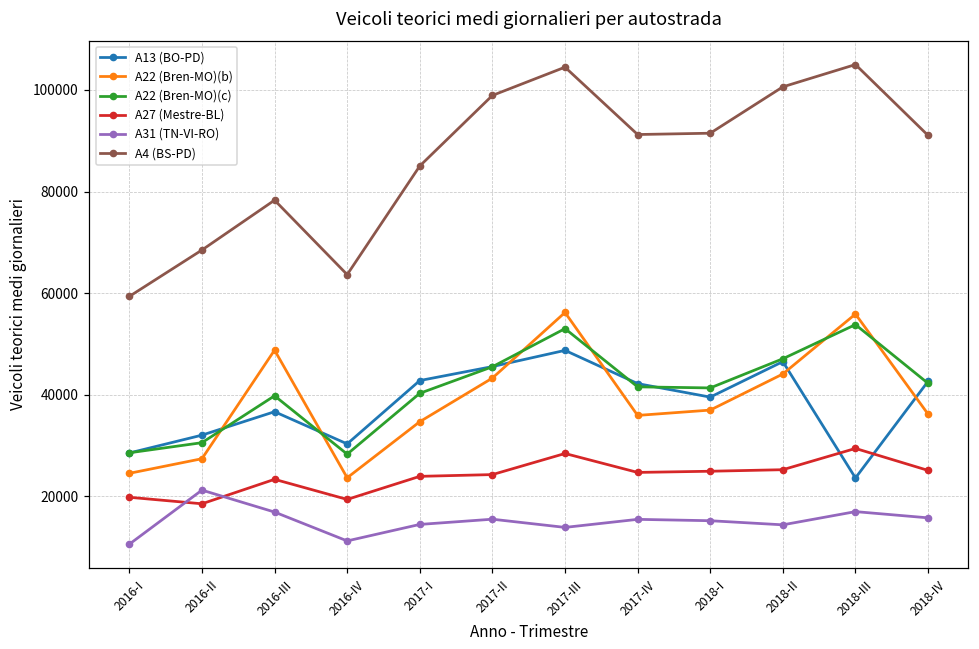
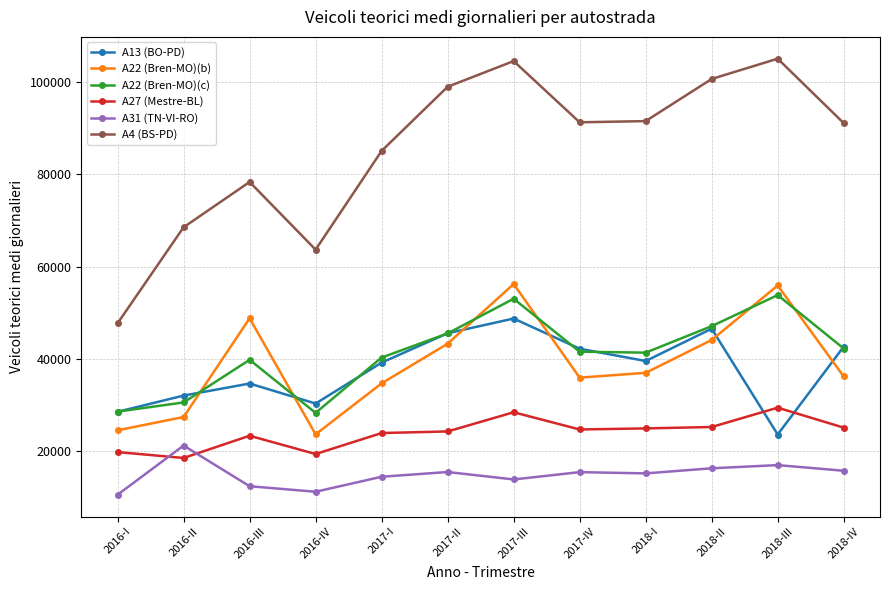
A4 (BS-PD), 2016-I: 59000 -> 48000
A13 (BO-PD), 2016-III: 37000 -> 35000
A31 (TN-VI-RO), 2016-III: 17000 -> 12000
A13 (BO-PD), 2017-I: 43000 -> 39000
A31 (TN-VI-RO), 2018-II: 14000 -> 16000
